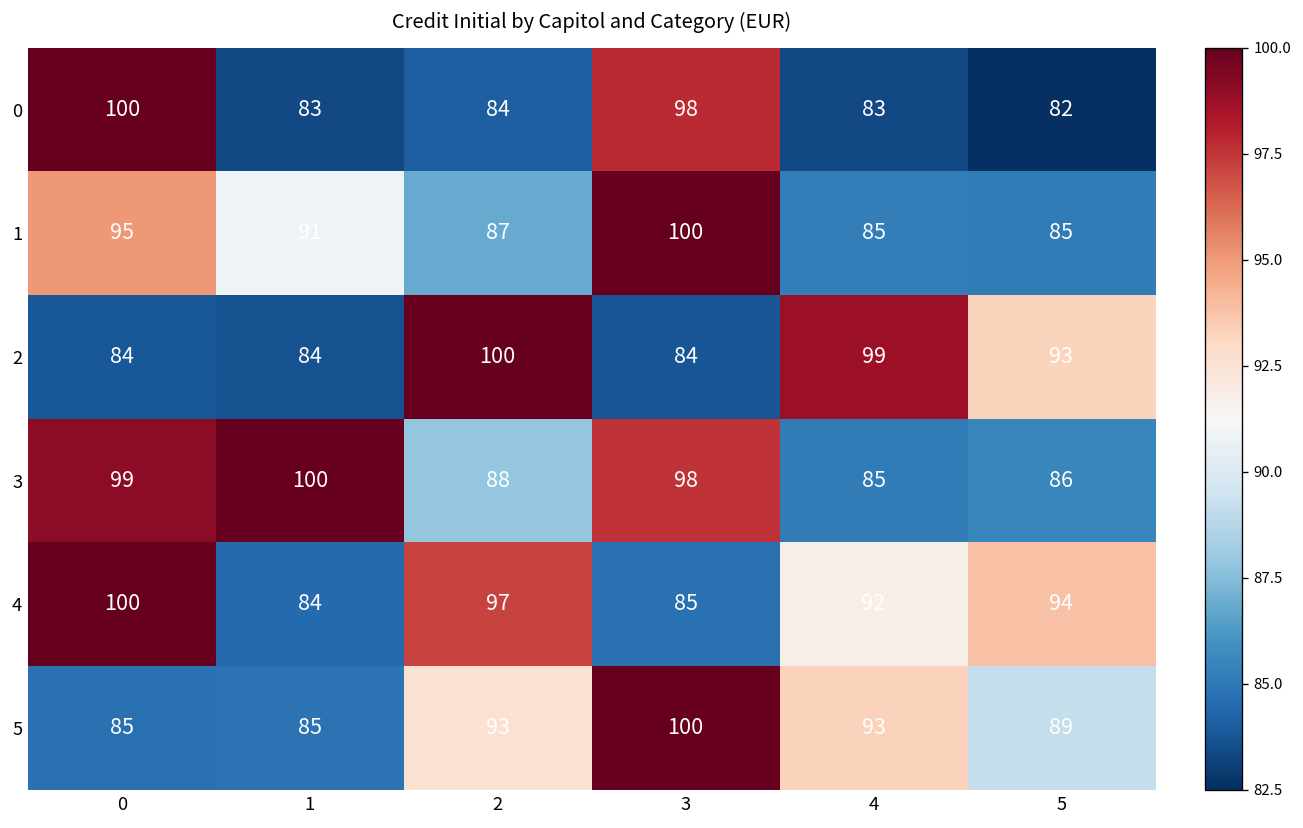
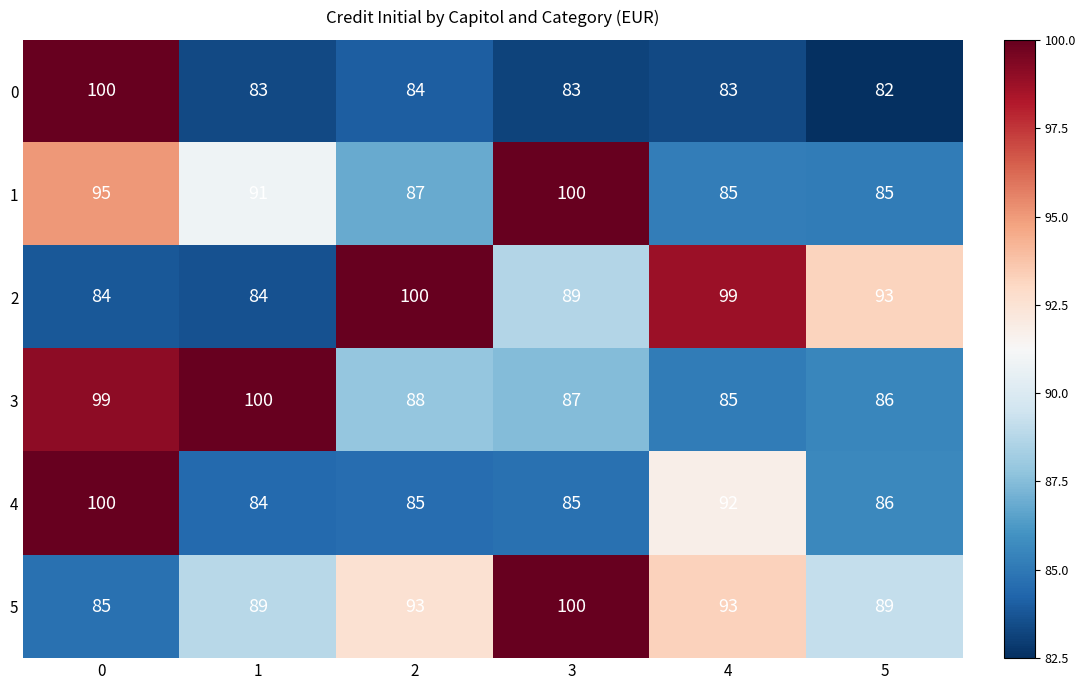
0, 3: 98 -> 83
2, 3: 84 -> 89
3, 3: 98 -> 87
4, 2: 97 -> 85
4, 5: 94 -> 86
5, 1: 85 -> 89
